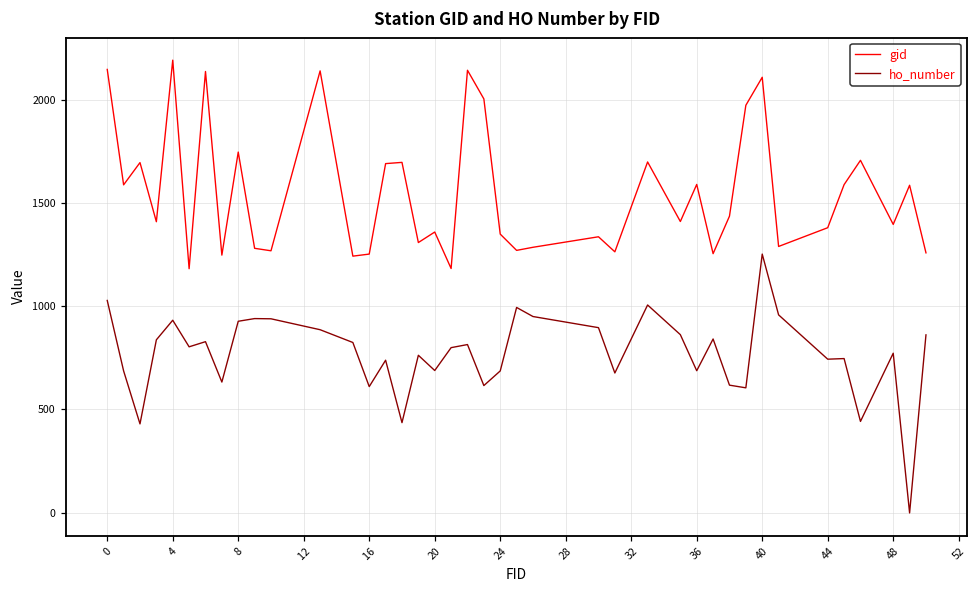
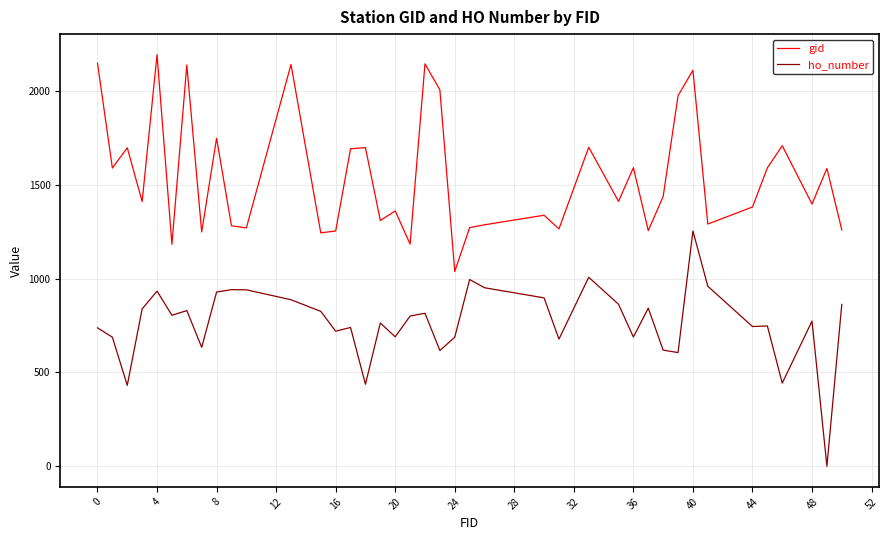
ho_number, 0: 1030 -> 740
ho_number, 16: 610 -> 720
gid, 24: 1350 -> 1040
